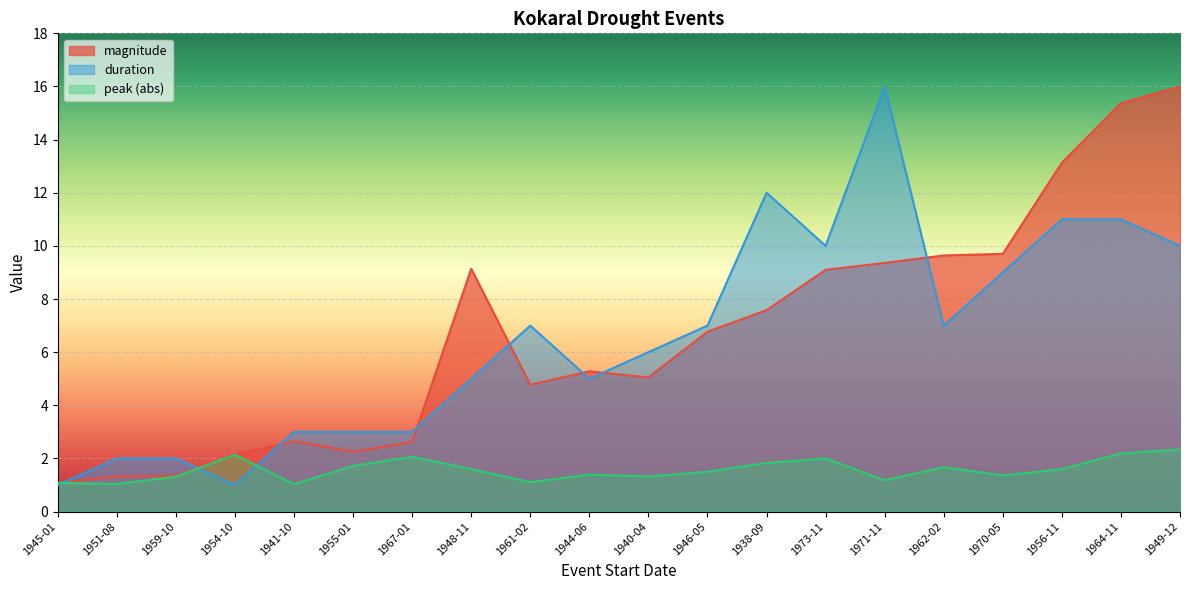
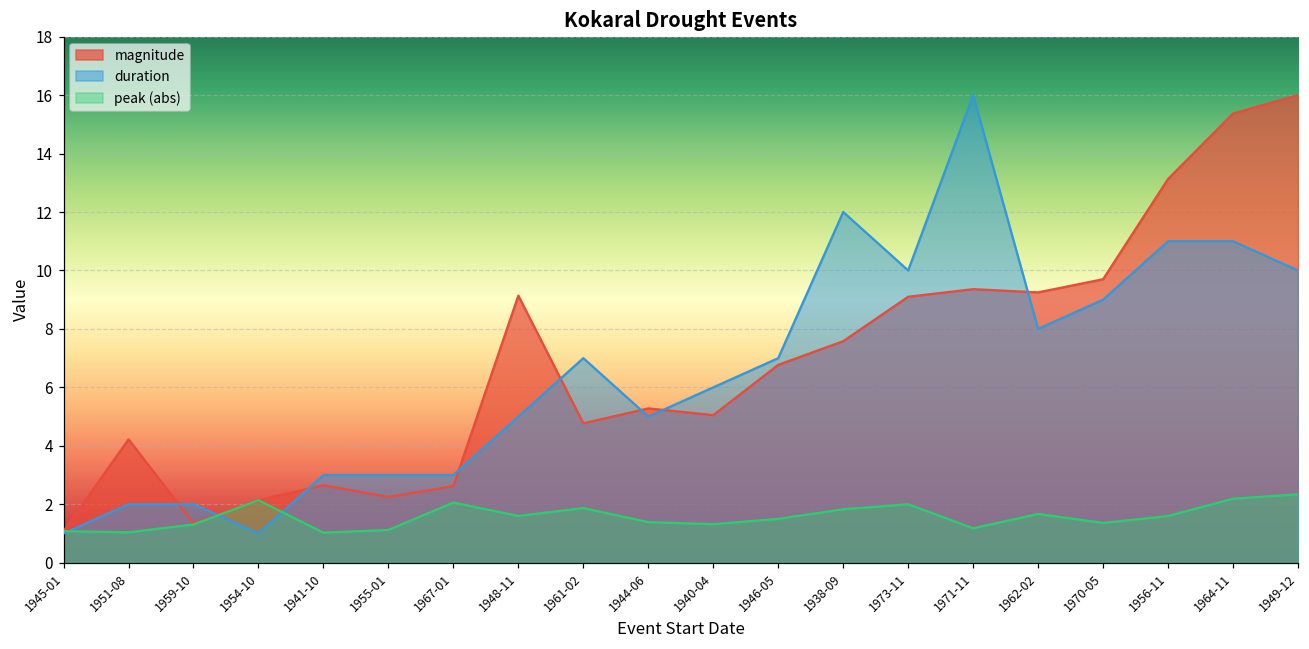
magnitude, 1951-08: 1.3 -> 4.2
peak (abs), 1955-01: 1.7 -> 1.1
peak (abs), 1961-02: 1.1 -> 1.9
magnitude, 1962-02: 9.6 -> 9.3
duration, 1962-02: 7 -> 8
